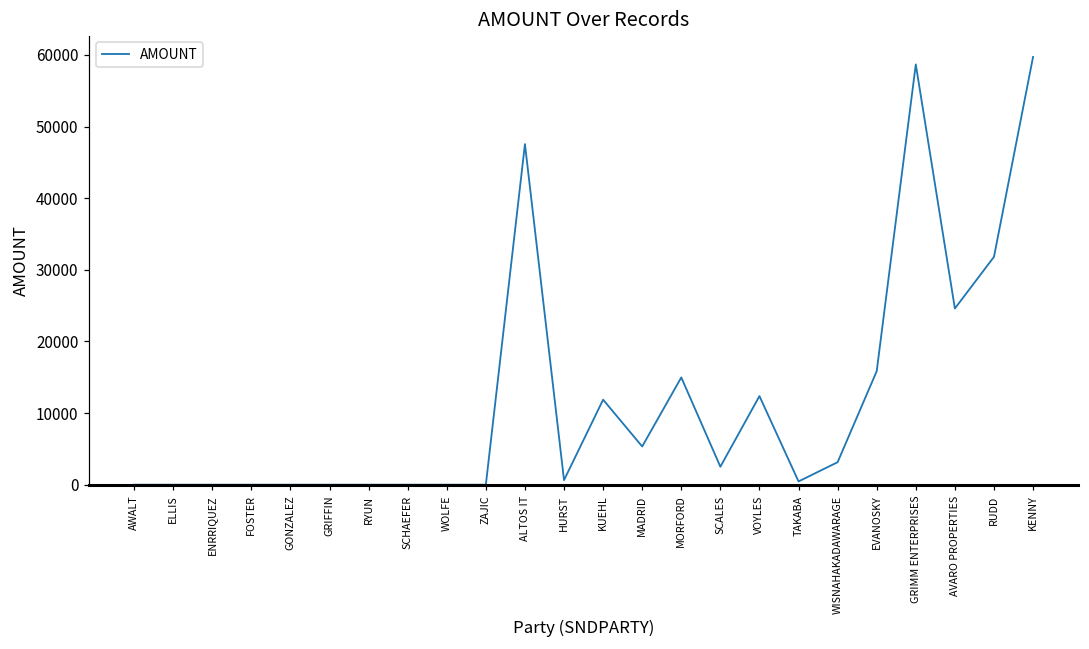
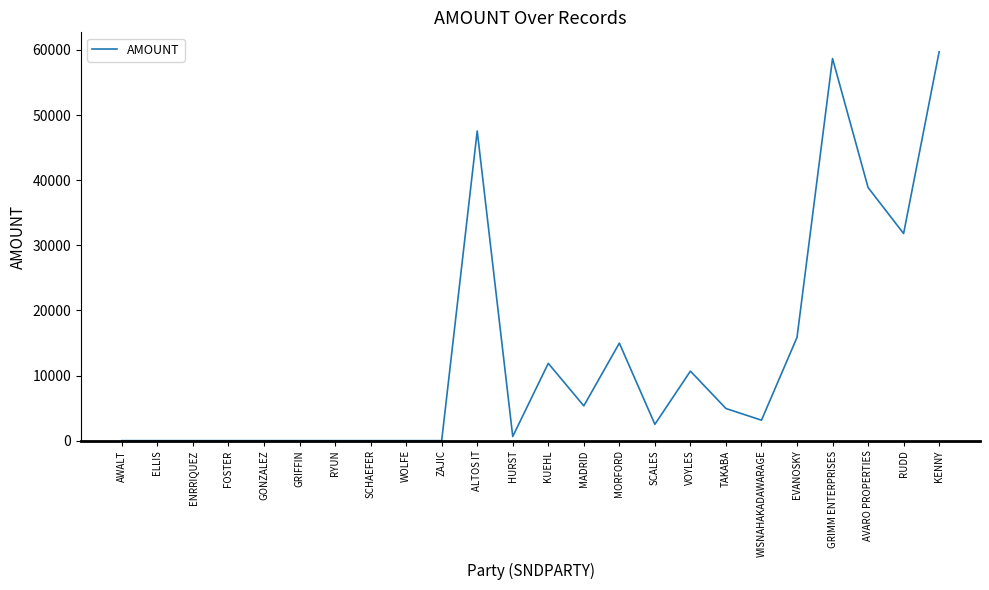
VOYLES: 12000 -> 11000
TAKABA: 0 -> 5000
AVARO PROPERTIES: 25000 -> 39000
